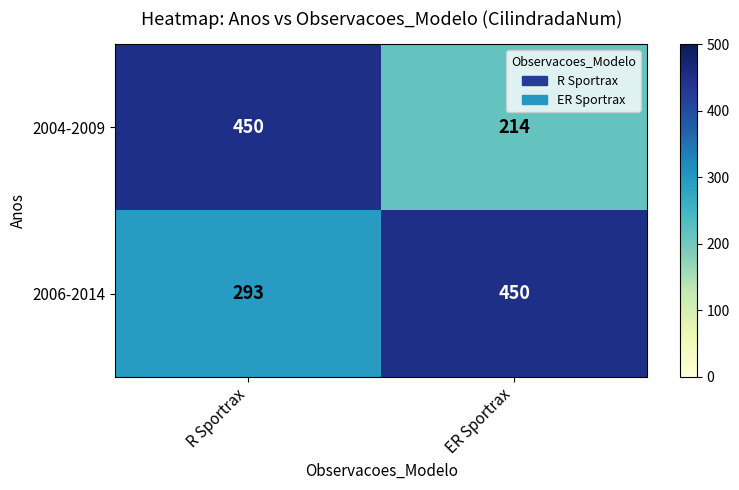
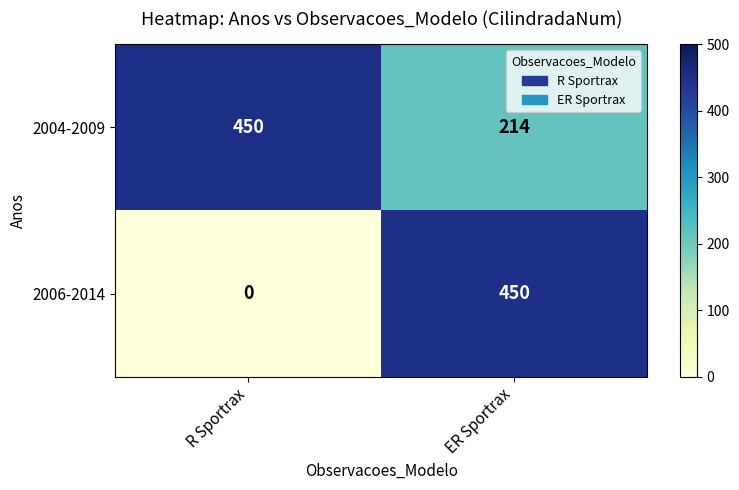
2006-2014, R Sportrax: 293 -> 0
